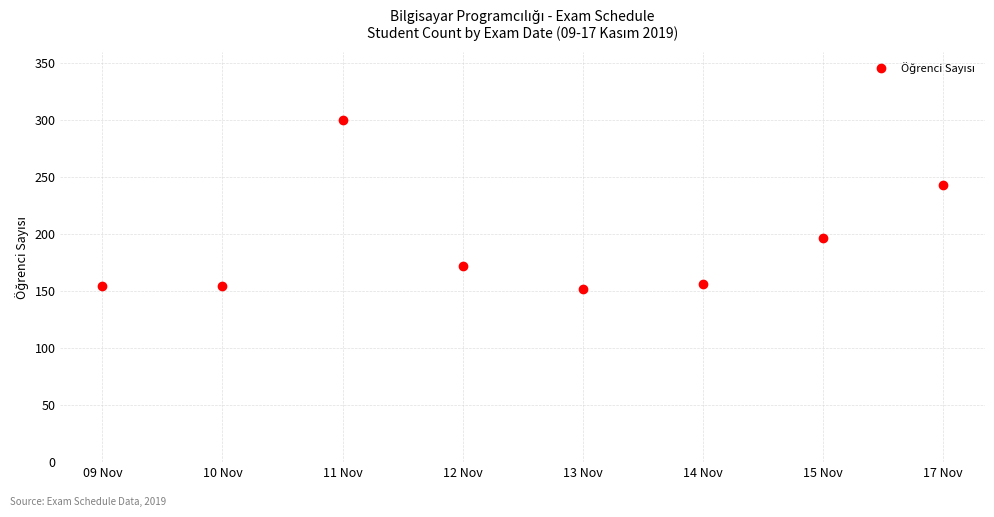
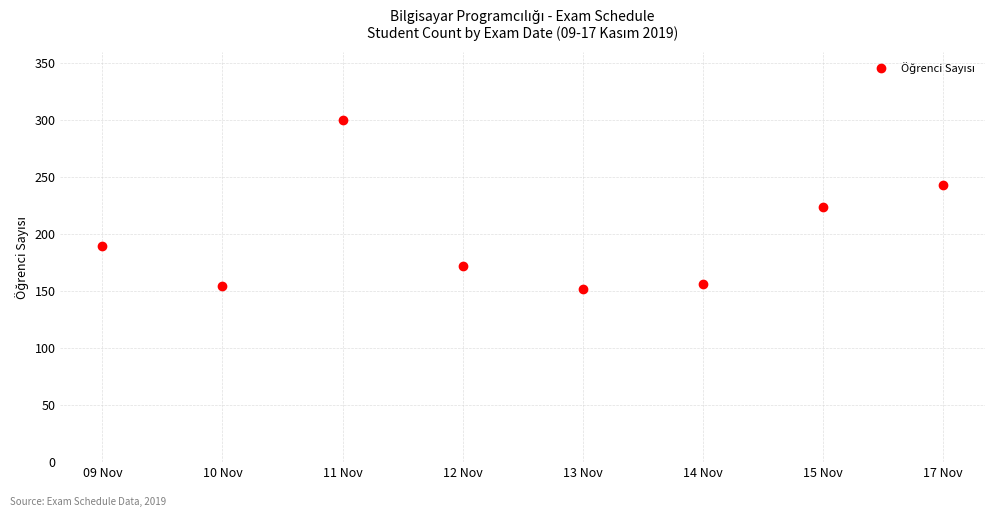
09 Nov: 155 -> 190
15 Nov: 197 -> 224
